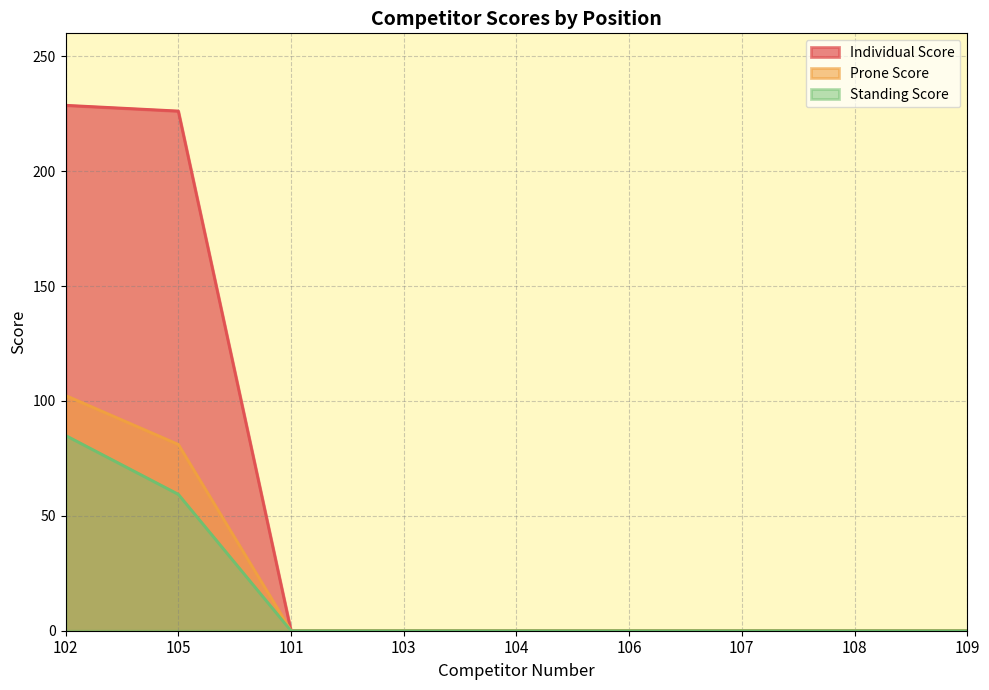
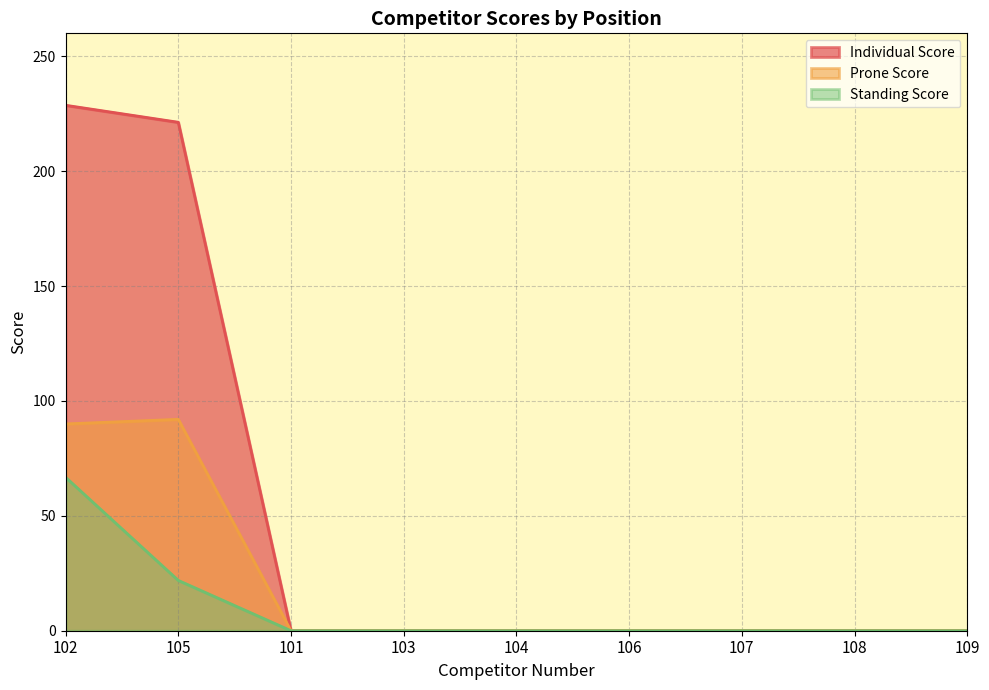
Prone Score, 102: 102 -> 90
Standing Score, 102: 85 -> 67
Individual Score, 105: 226 -> 221
Prone Score, 105: 81 -> 92
Standing Score, 105: 59 -> 22
